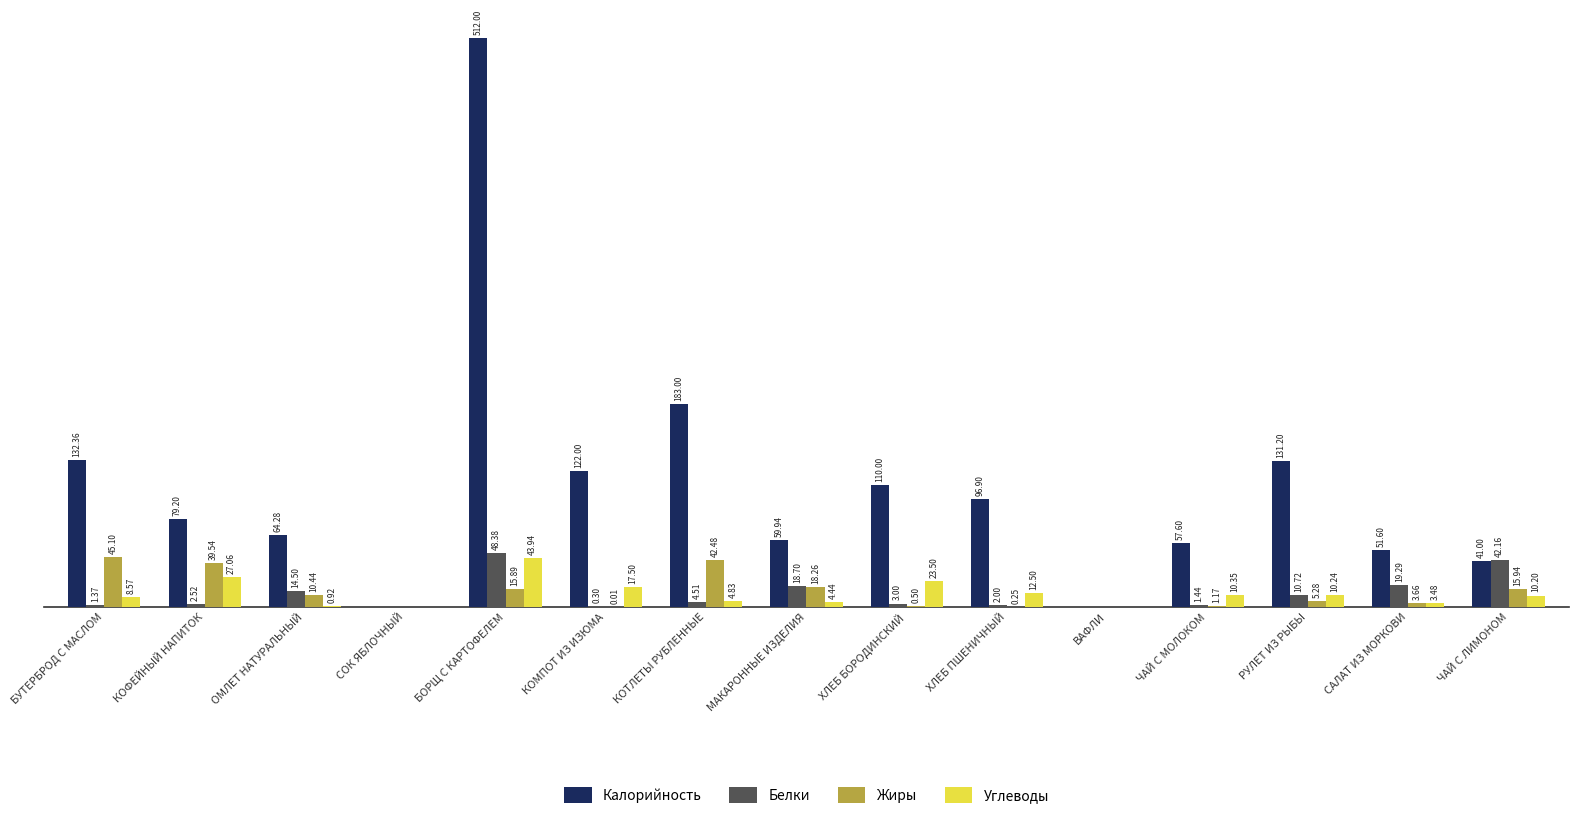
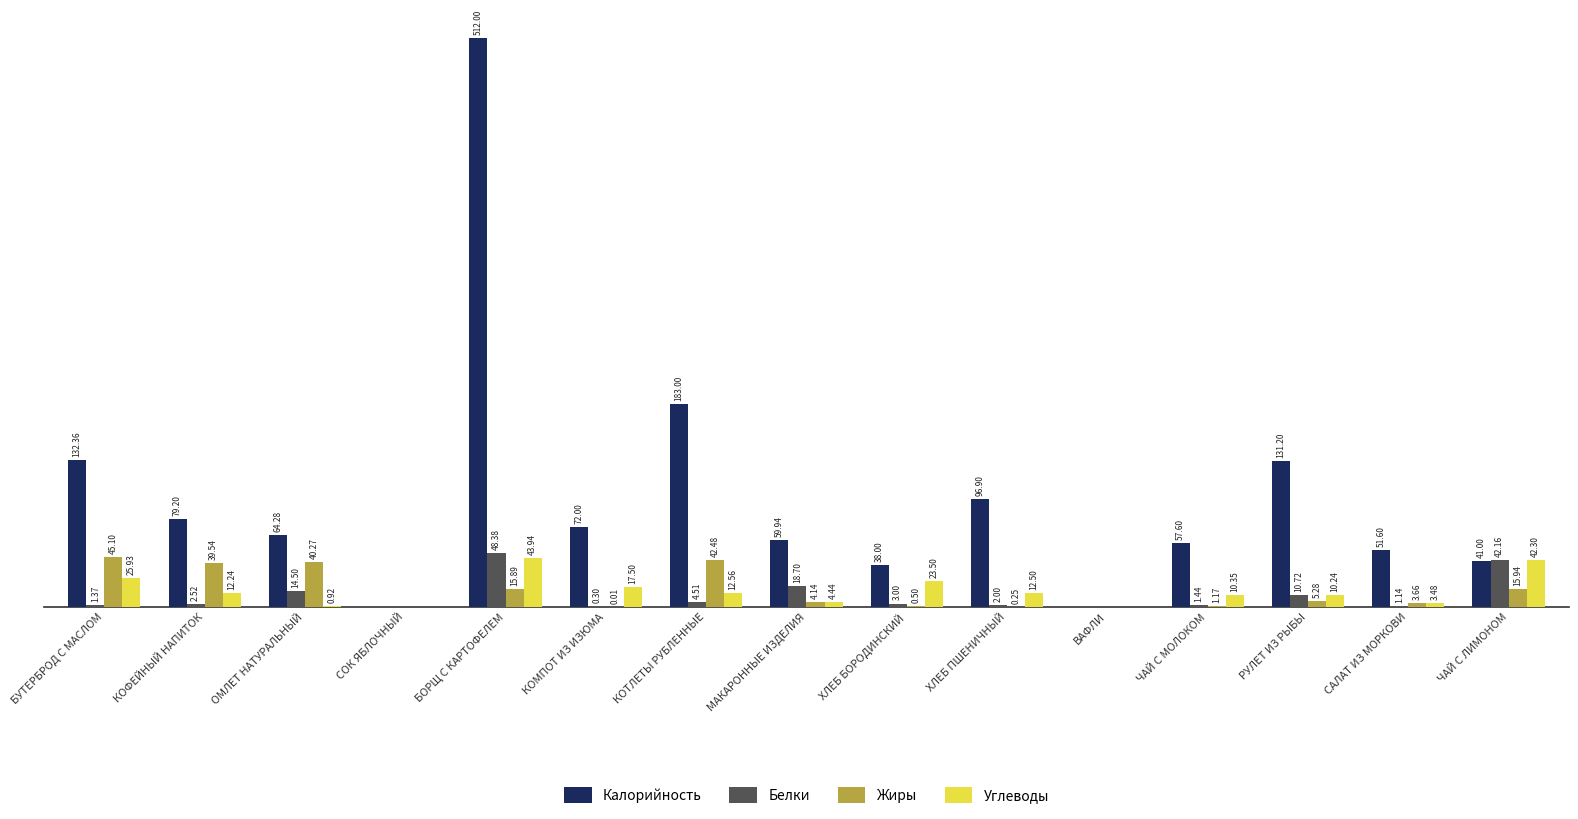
Углеводы, БУТЕРБРОД С МАСЛОМ: 8.57 -> 25.93
Углеводы, КОФЕЙНЫЙ НАПИТОК: 27.06 -> 12.24
Жиры, ОМЛЕТ НАТУРАЛЬНЫЙ: 10.44 -> 40.27
Калорийность, КОМПОТ ИЗ ИЗЮМА: 122.00 -> 72.00
Углеводы, КОТЛЕТЫ РУБЛЕННЫЕ: 4.83 -> 12.56
Жиры, МАКАРОННЫЕ ИЗДЕЛИЯ: 18.26 -> 4.14
Калорийность, ХЛЕБ БОРОДИНСКИЙ: 110.00 -> 38.00
Белки, САЛАТ ИЗ МОРКОВИ: 19.29 -> 1.14
Углеводы, ЧАЙ С ЛИМОНОМ: 10.20 -> 42.30
